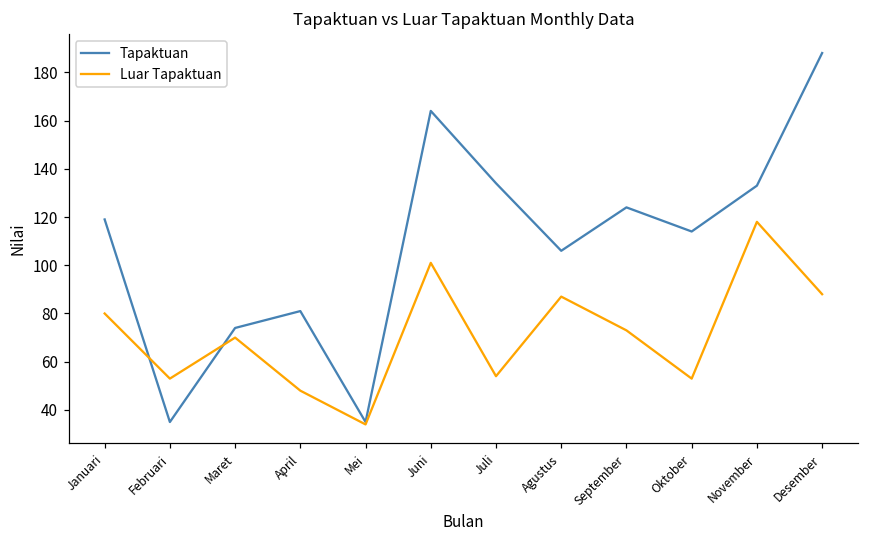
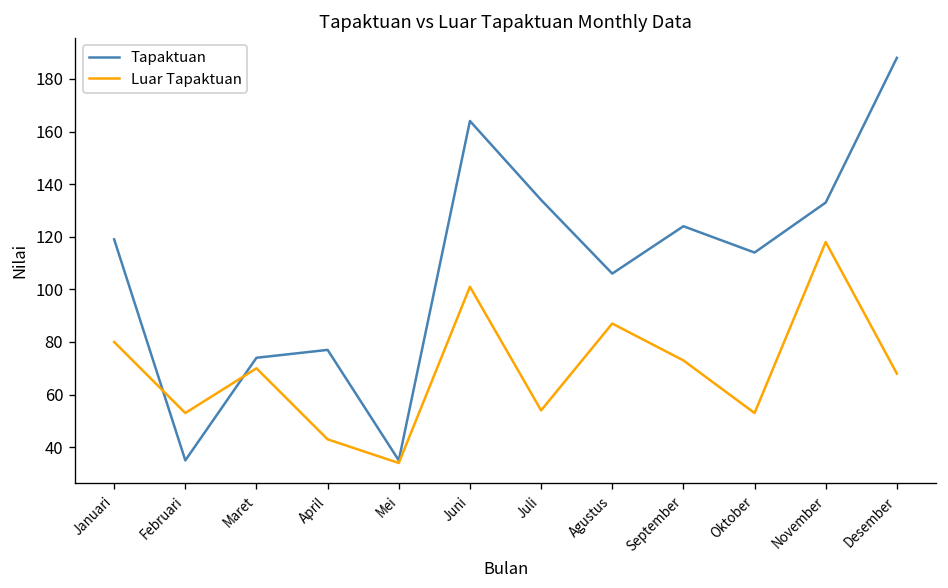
Tapaktuan, April: 81 -> 77
Luar Tapaktuan, April: 48 -> 43
Luar Tapaktuan, Desember: 88 -> 68
